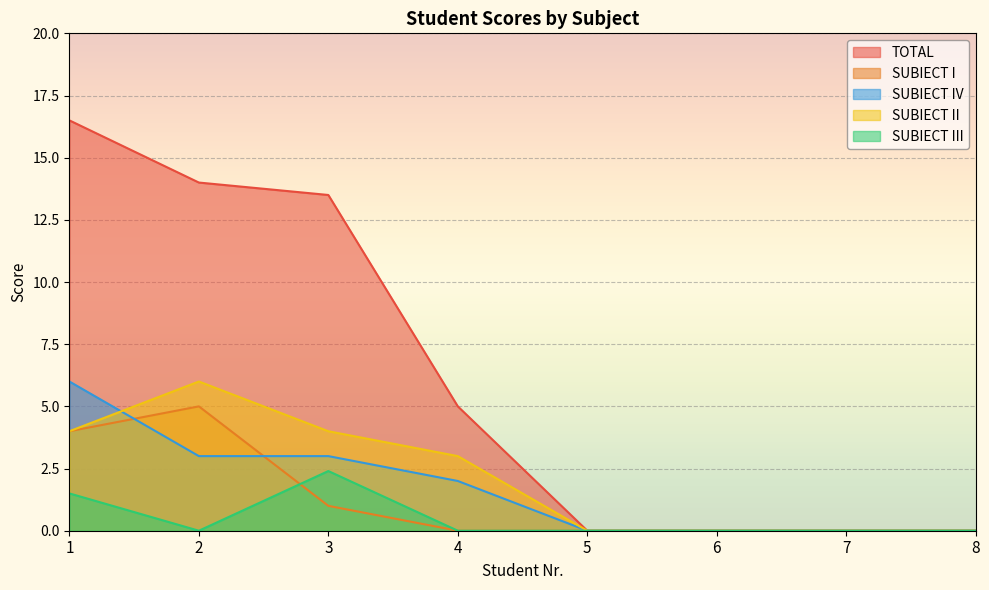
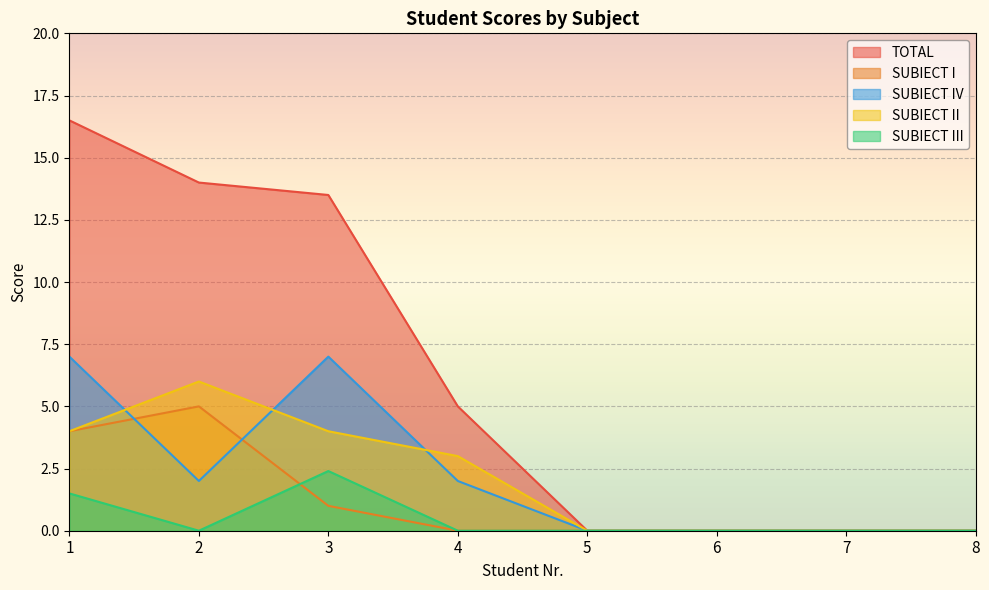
SUBIECT IV, 1: 6 -> 7
SUBIECT IV, 2: 3 -> 2
SUBIECT IV, 3: 3 -> 7
